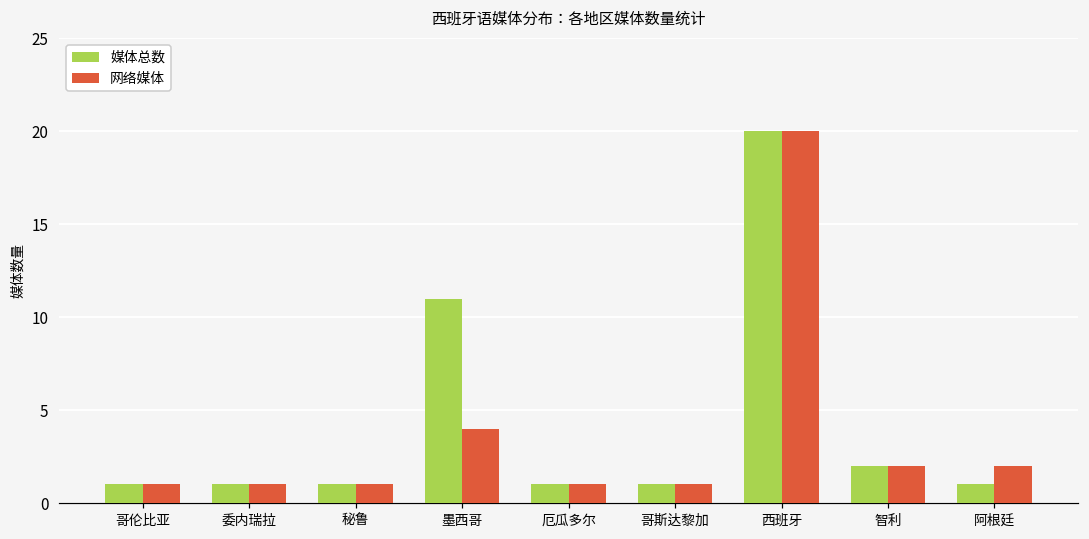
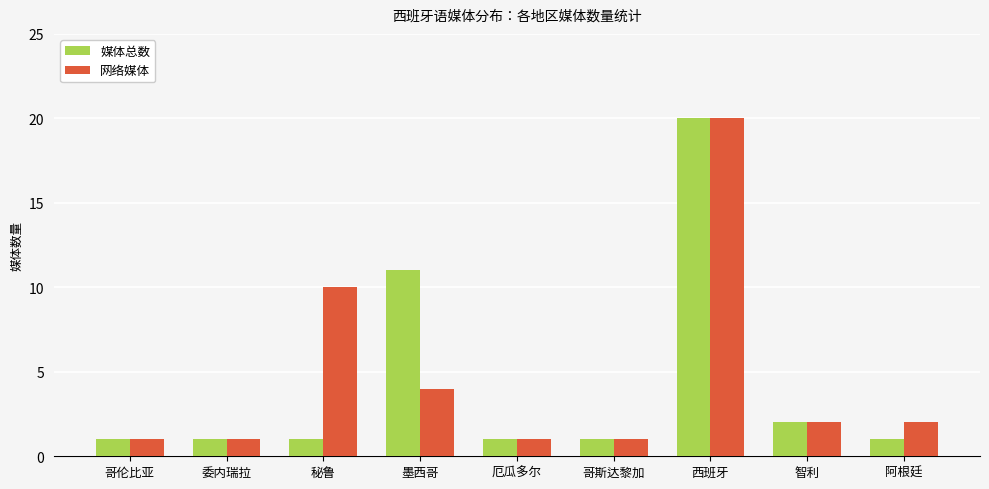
网络媒体, 秘鲁: 1 -> 10
